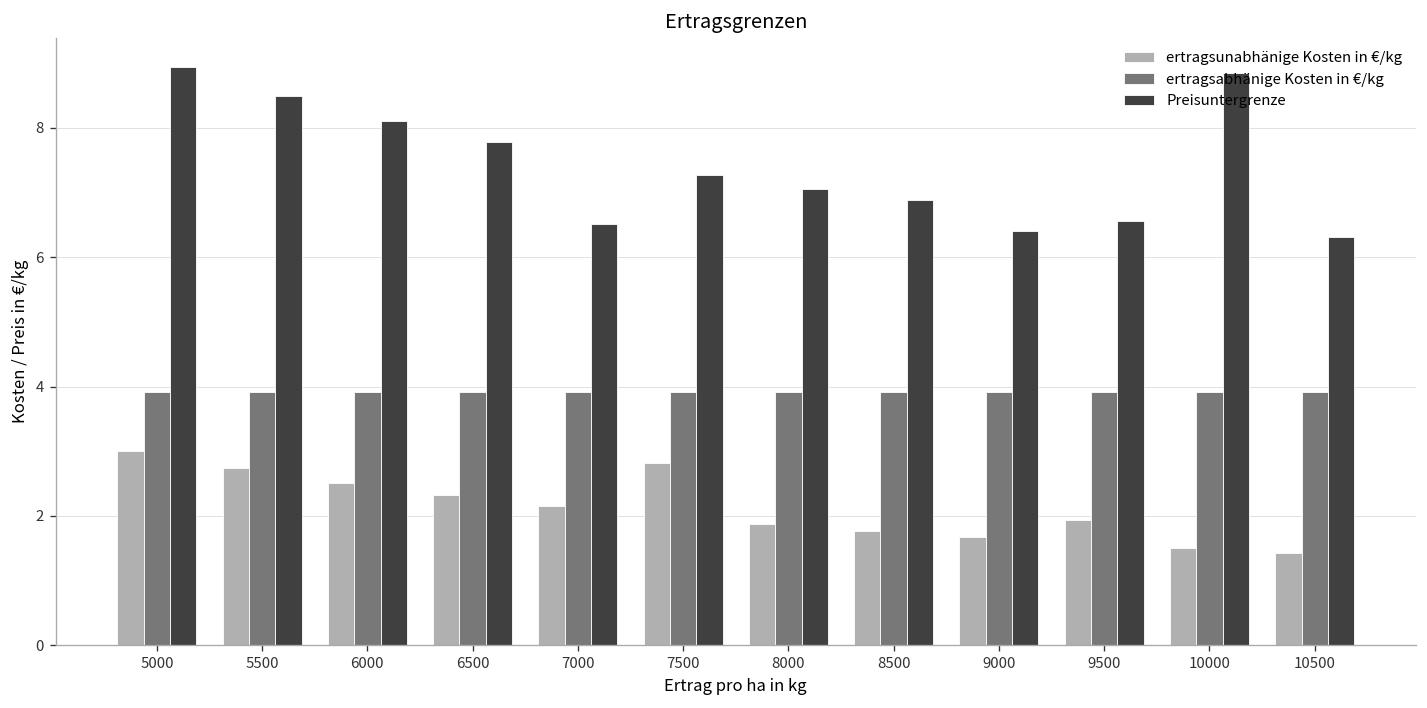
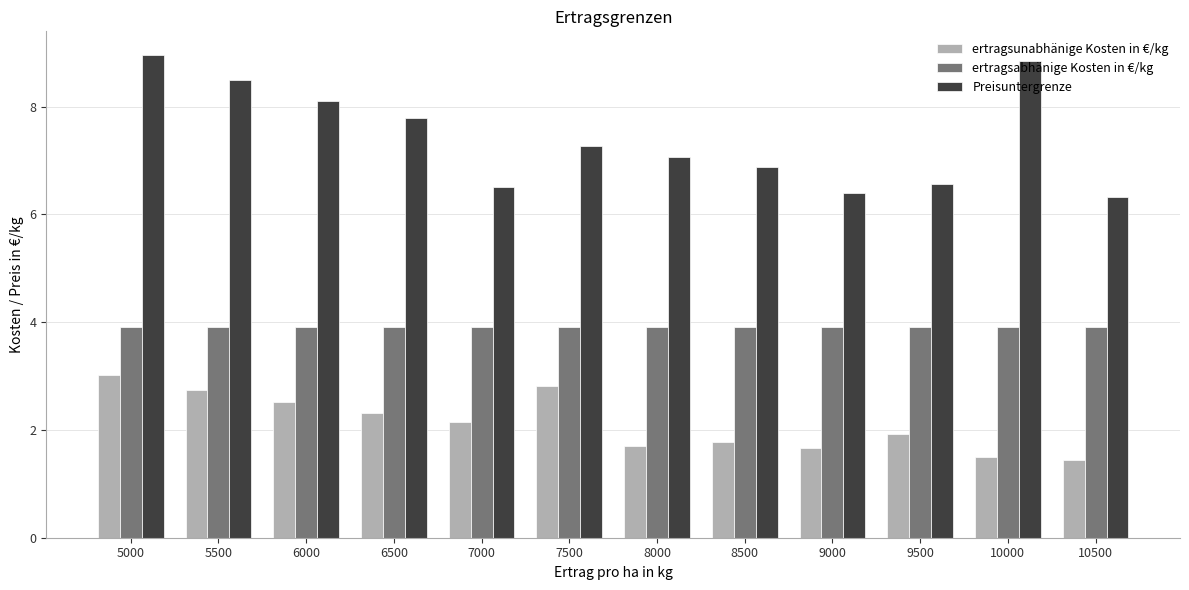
ertragsunabhänige Kosten in €/kg, 8000: 1.9 -> 1.7
